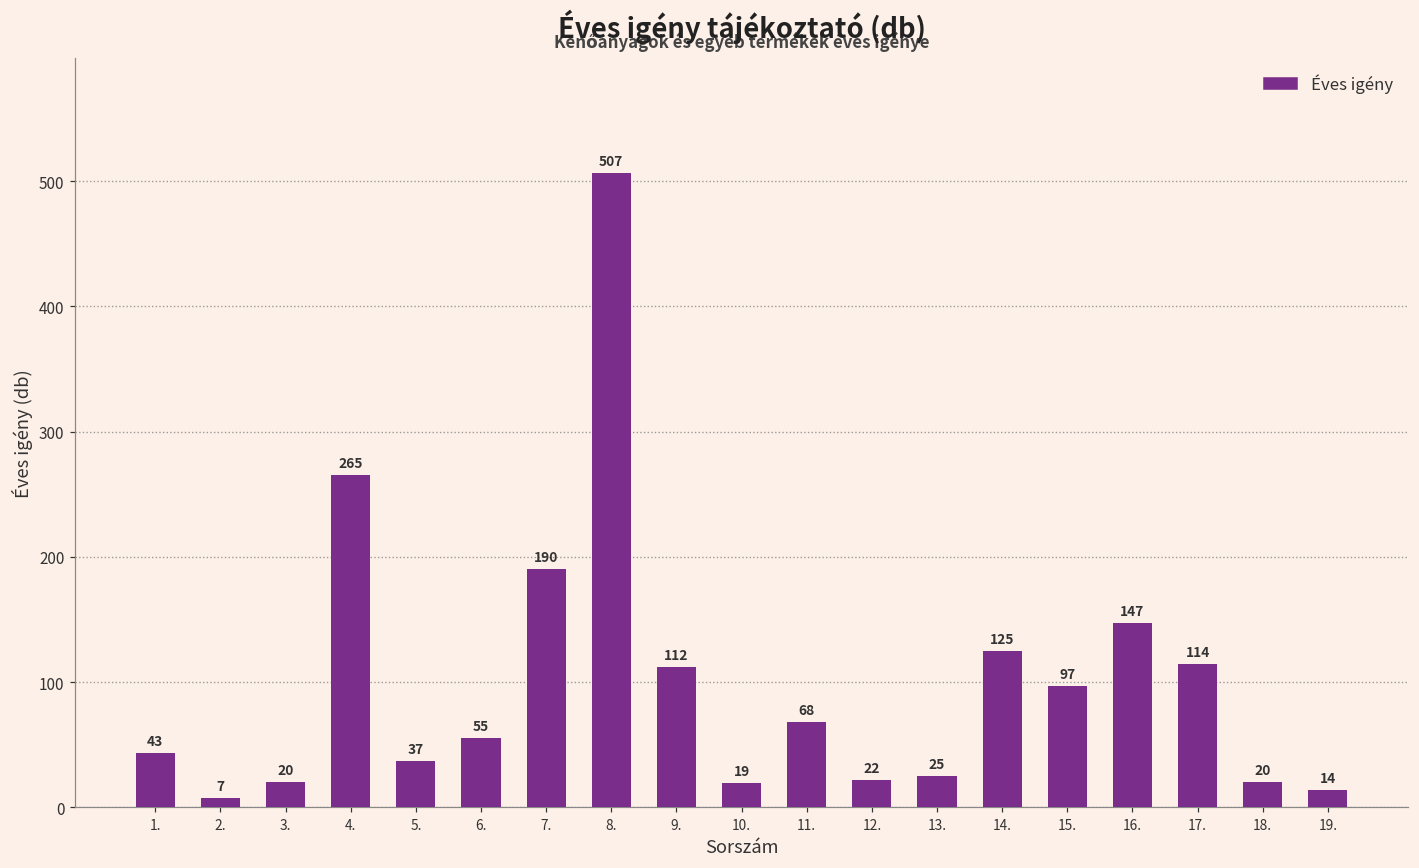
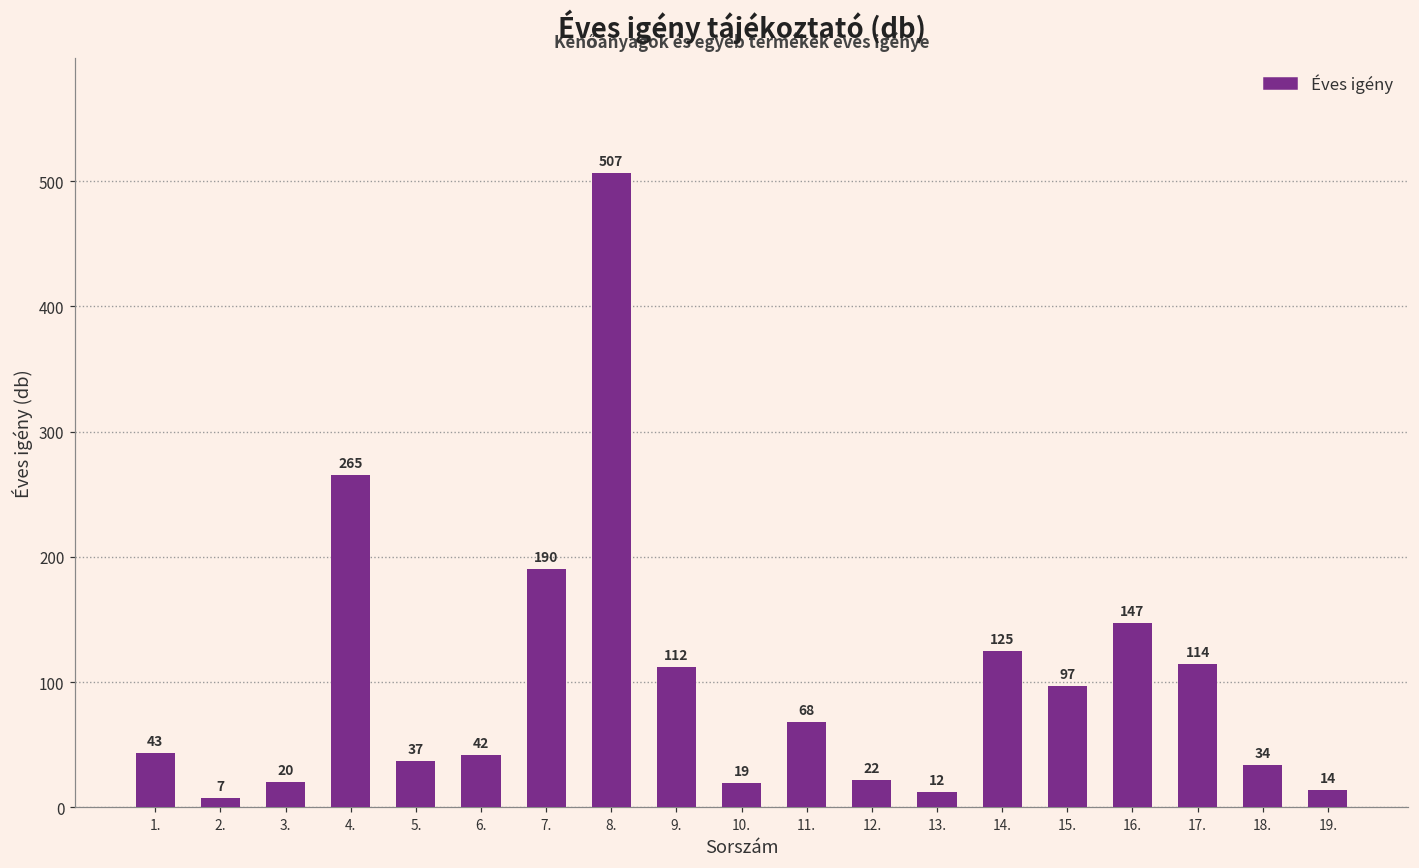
6.: 55 -> 42
13.: 25 -> 12
18.: 20 -> 34
